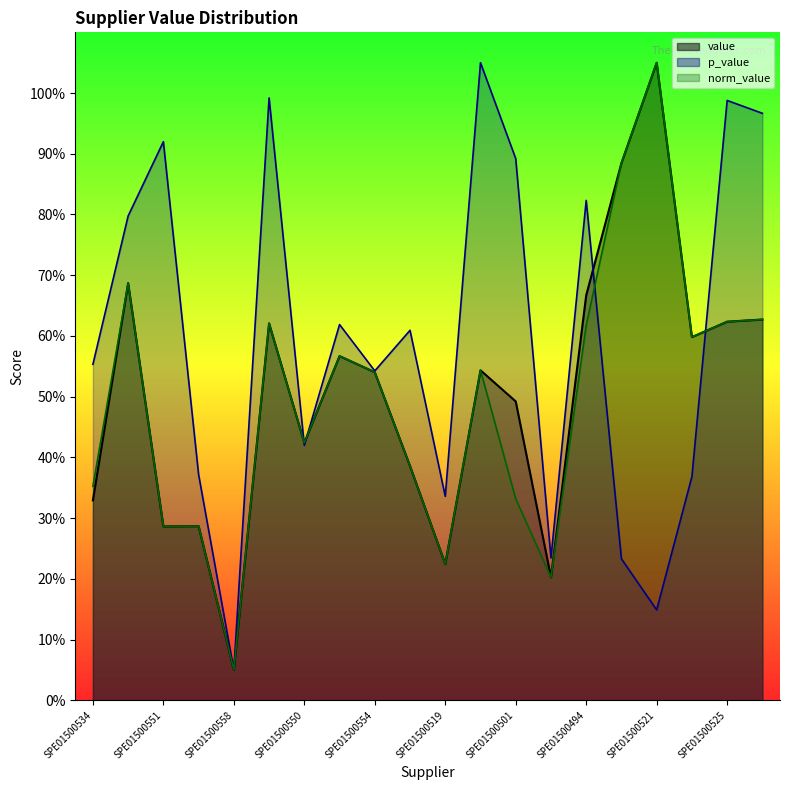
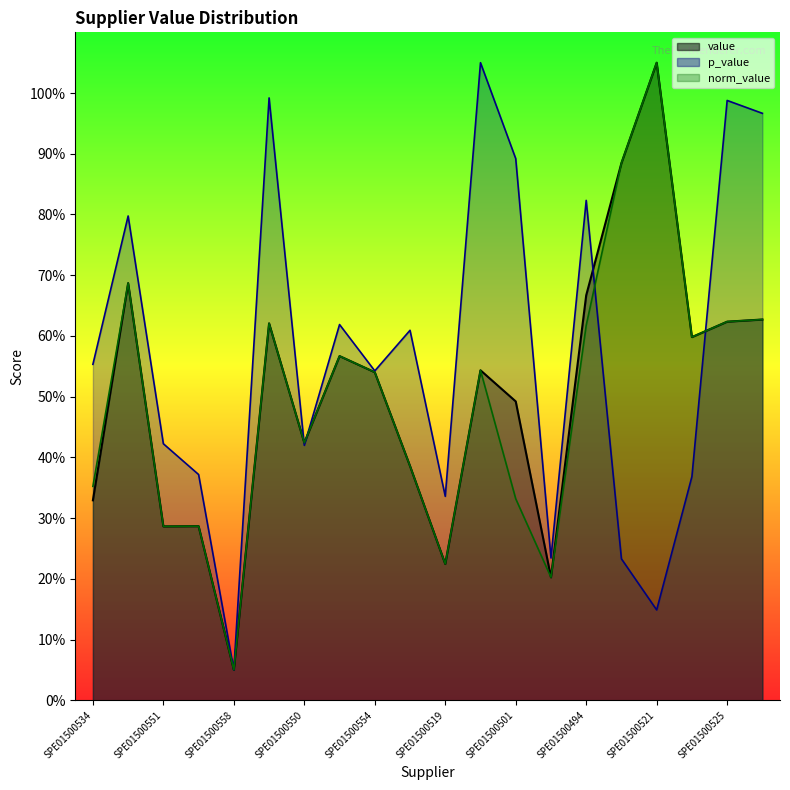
p_value, SPE01500551: 92% -> 42%
